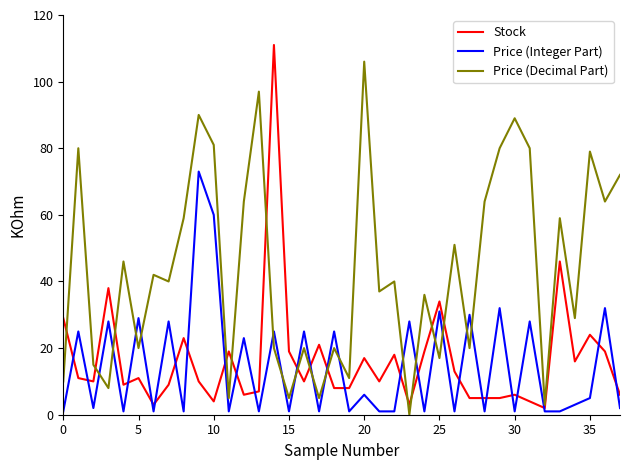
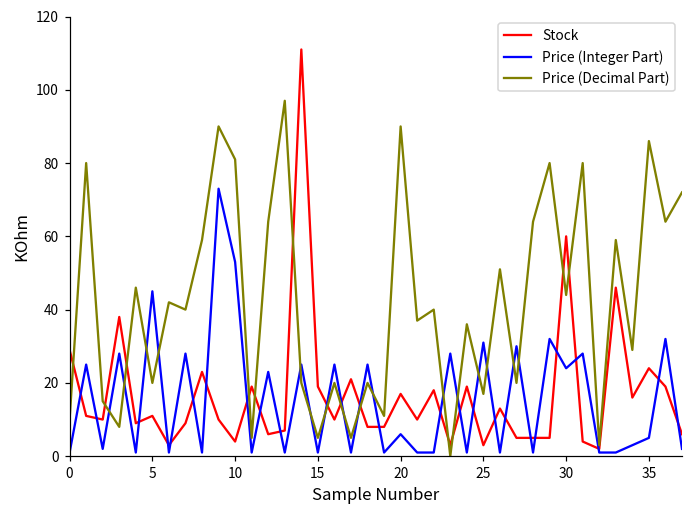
Price (Integer Part), 5: 29 -> 45
Price (Integer Part), 10: 60 -> 53
Price (Decimal Part), 20: 106 -> 90
Stock, 25: 34 -> 3
Stock, 30: 6 -> 60
Price (Integer Part), 30: 1 -> 24
Price (Decimal Part), 30: 89 -> 44
Price (Decimal Part), 35: 79 -> 86
